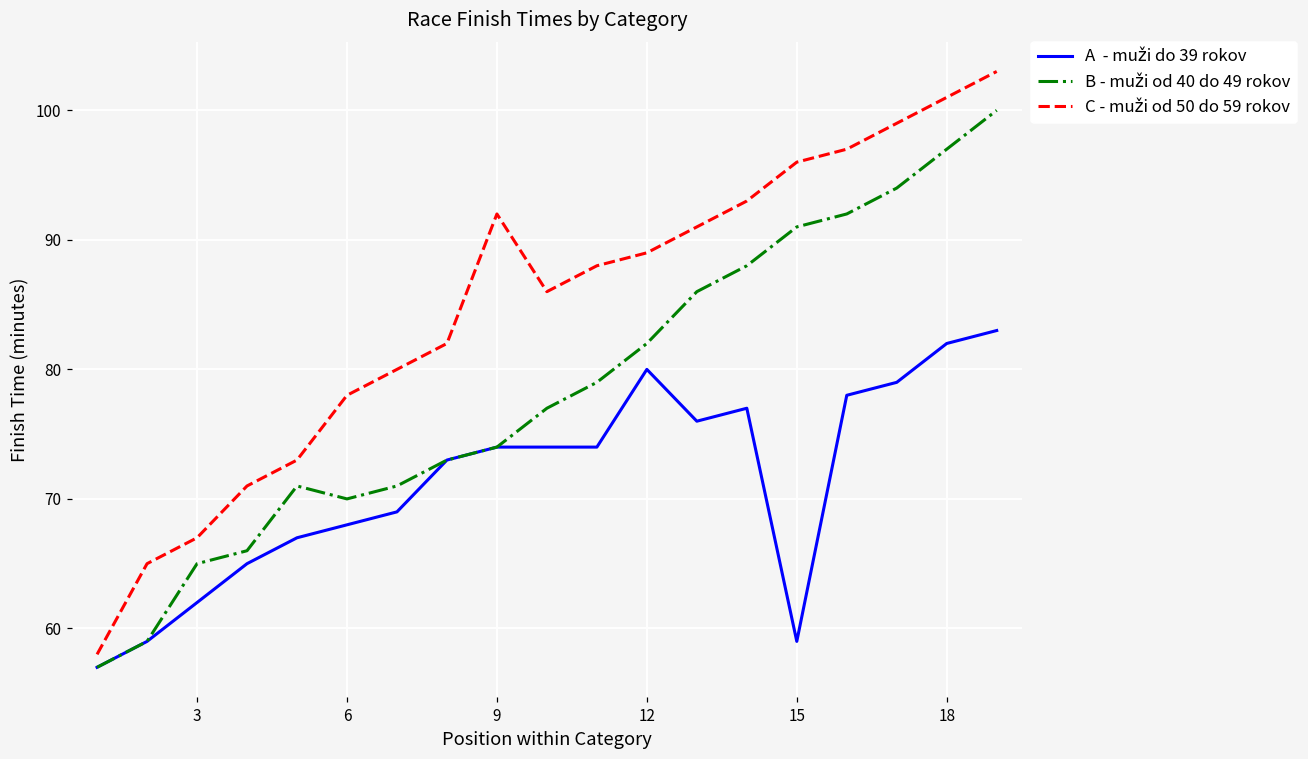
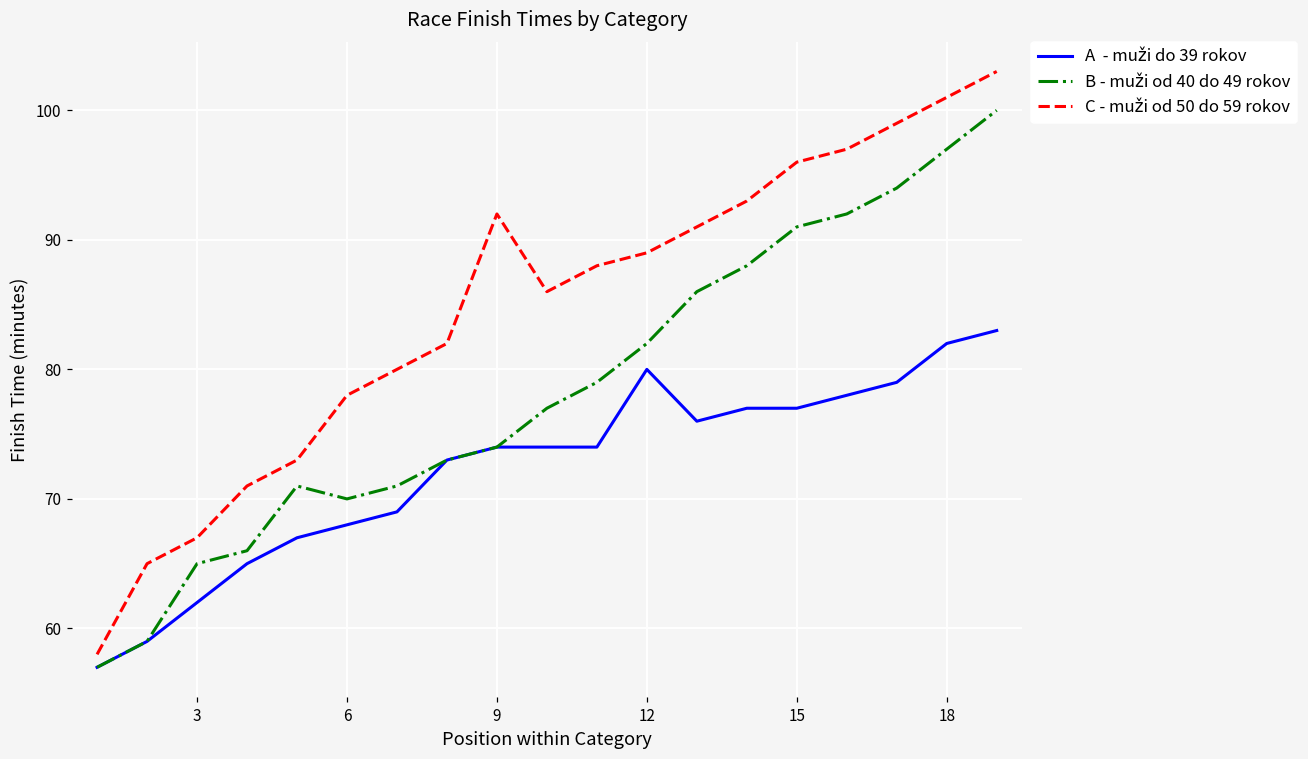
A - muži do 39 rokov, 15: 59 -> 77
